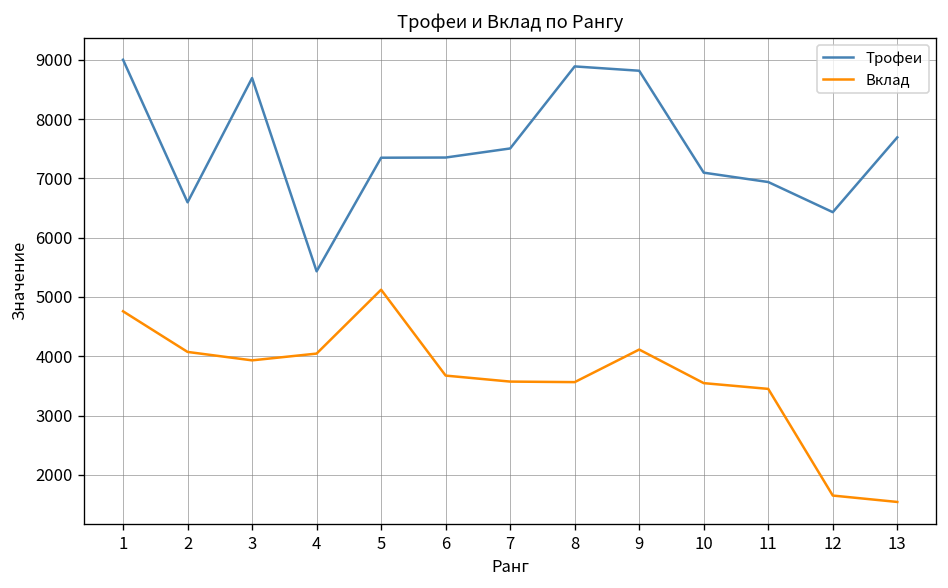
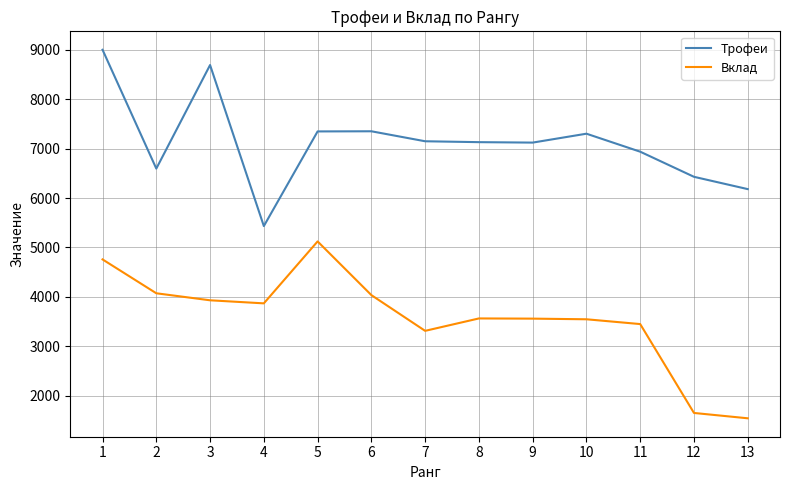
Вклад, 4: 4000 -> 3900
Вклад, 6: 3700 -> 4000
Трофеи, 7: 7500 -> 7100
Вклад, 7: 3600 -> 3300
Трофеи, 8: 8900 -> 7100
Трофеи, 9: 8800 -> 7100
Вклад, 9: 4100 -> 3600
Трофеи, 10: 7100 -> 7300
Трофеи, 13: 7700 -> 6200
